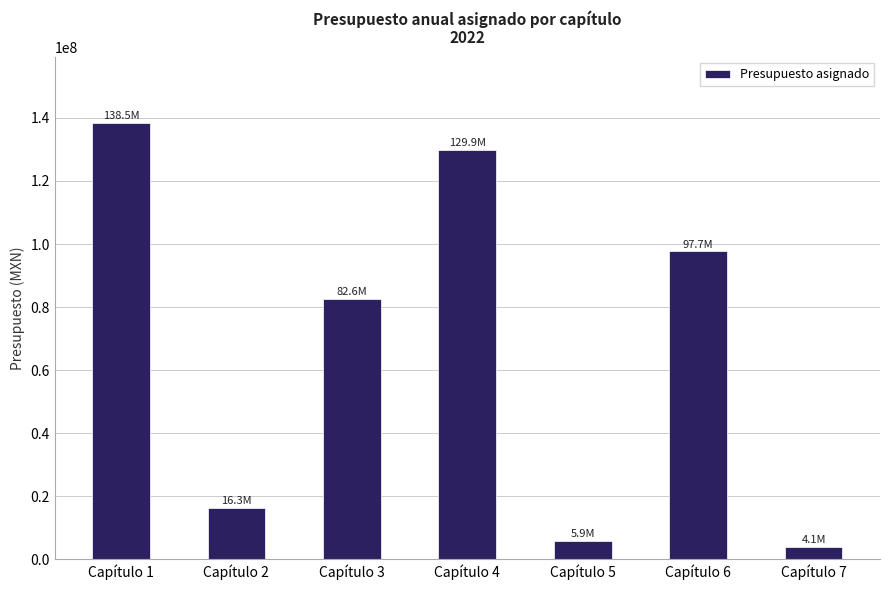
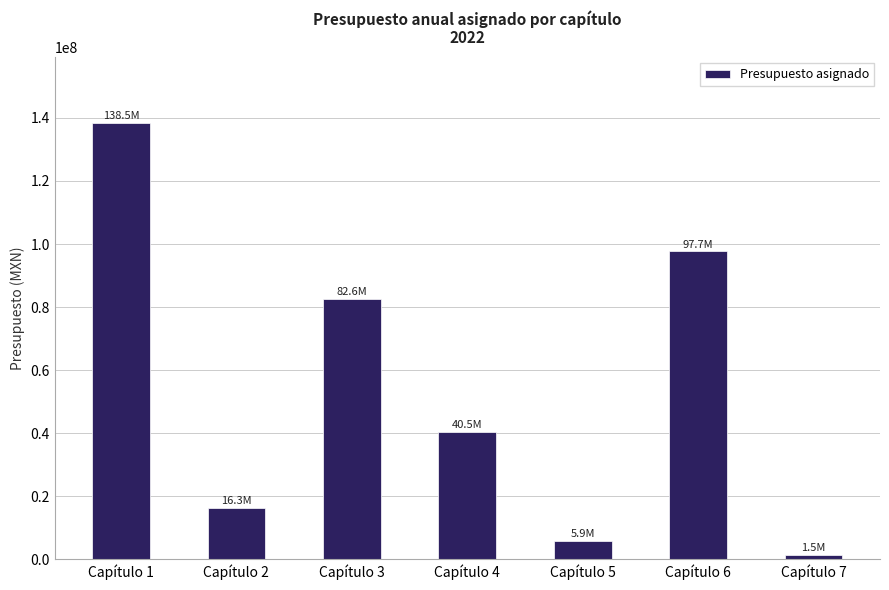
Capítulo 4: 129.9M -> 40.5M
Capítulo 7: 4.1M -> 1.5M
